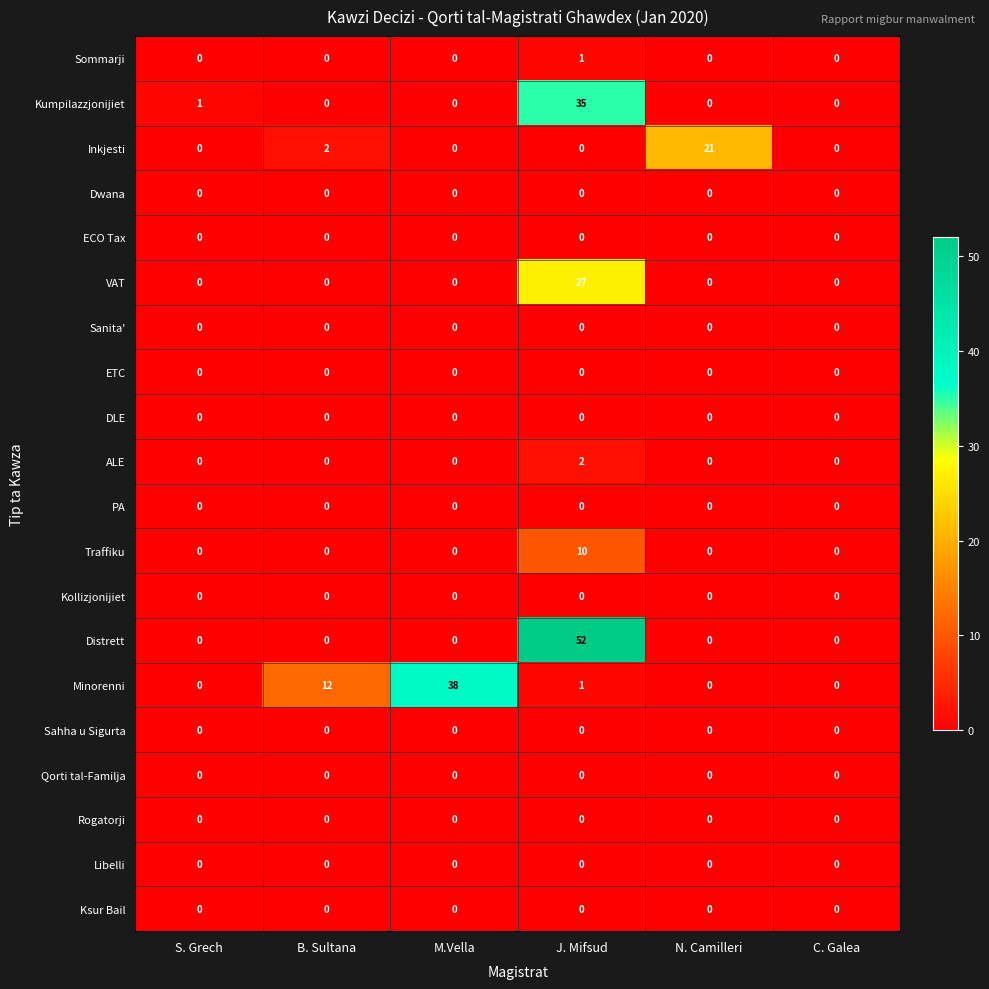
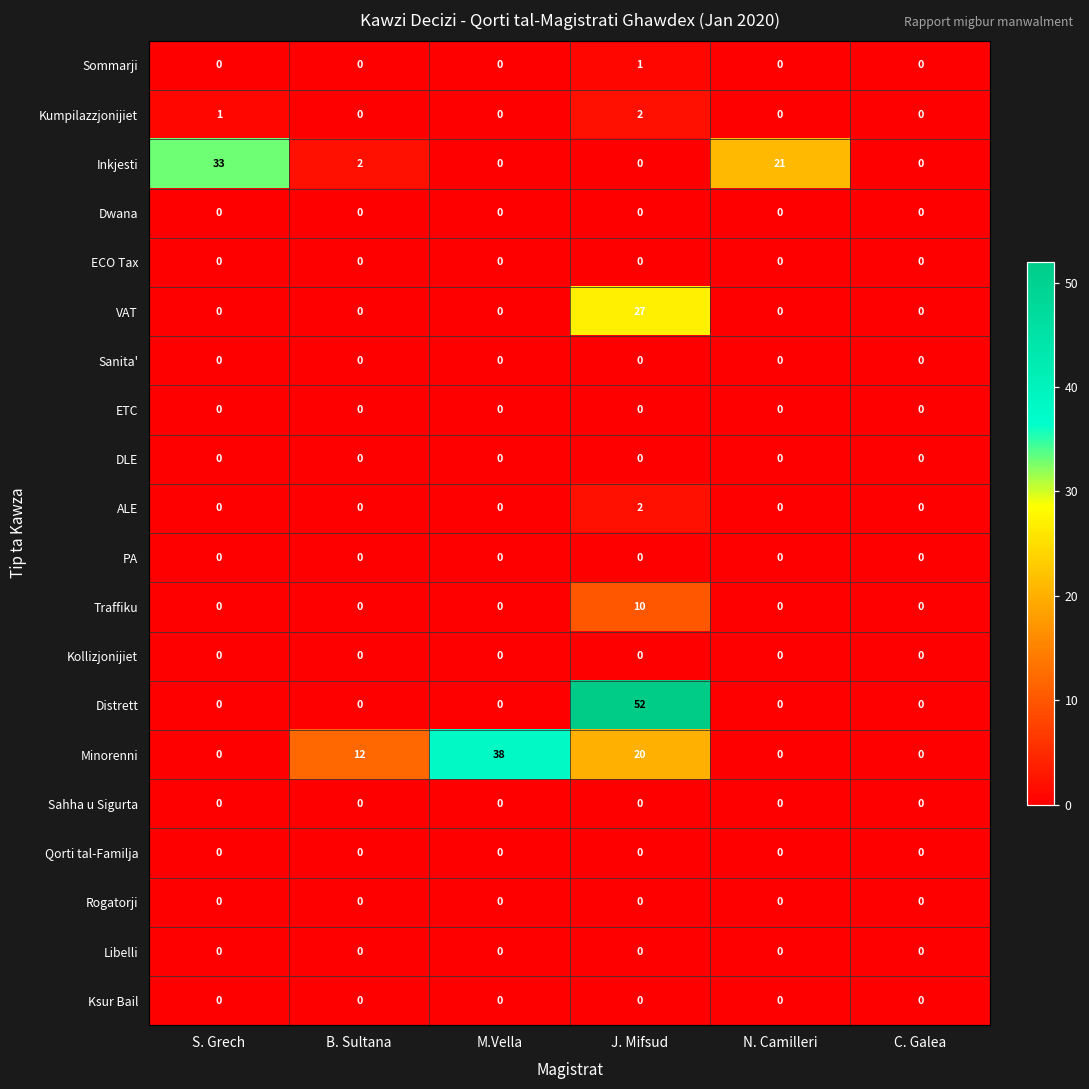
Kumpilazzjonijiet, J. Mifsud: 35 -> 2
Inkjesti, S. Grech: 0 -> 33
Minorenni, J. Mifsud: 1 -> 20
